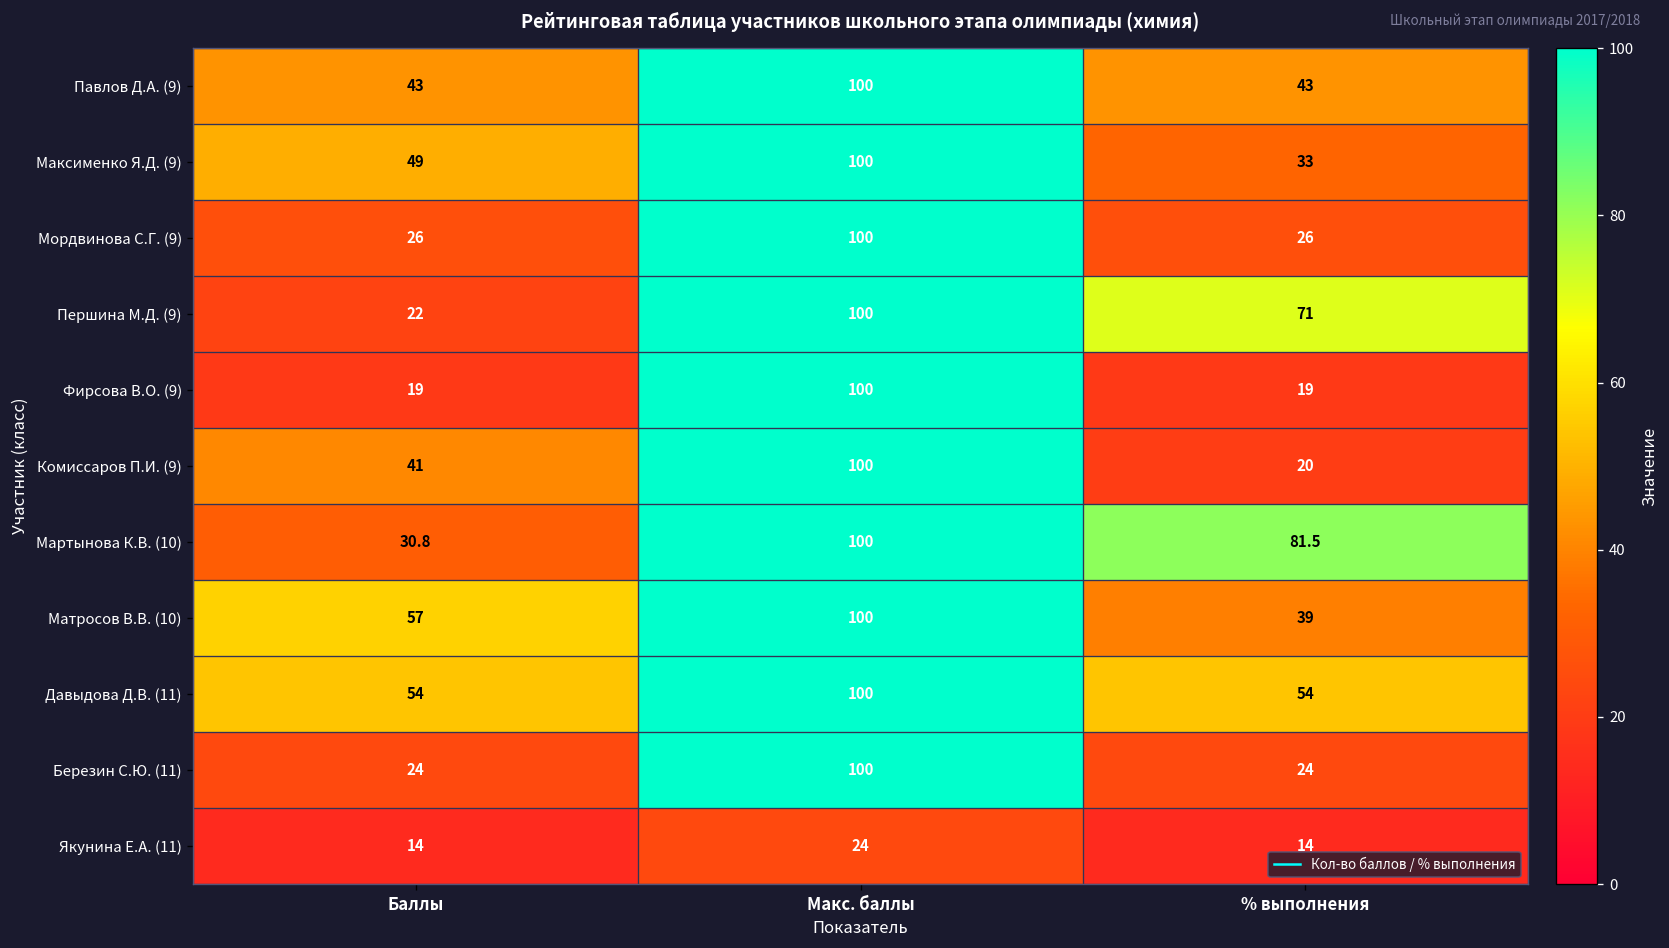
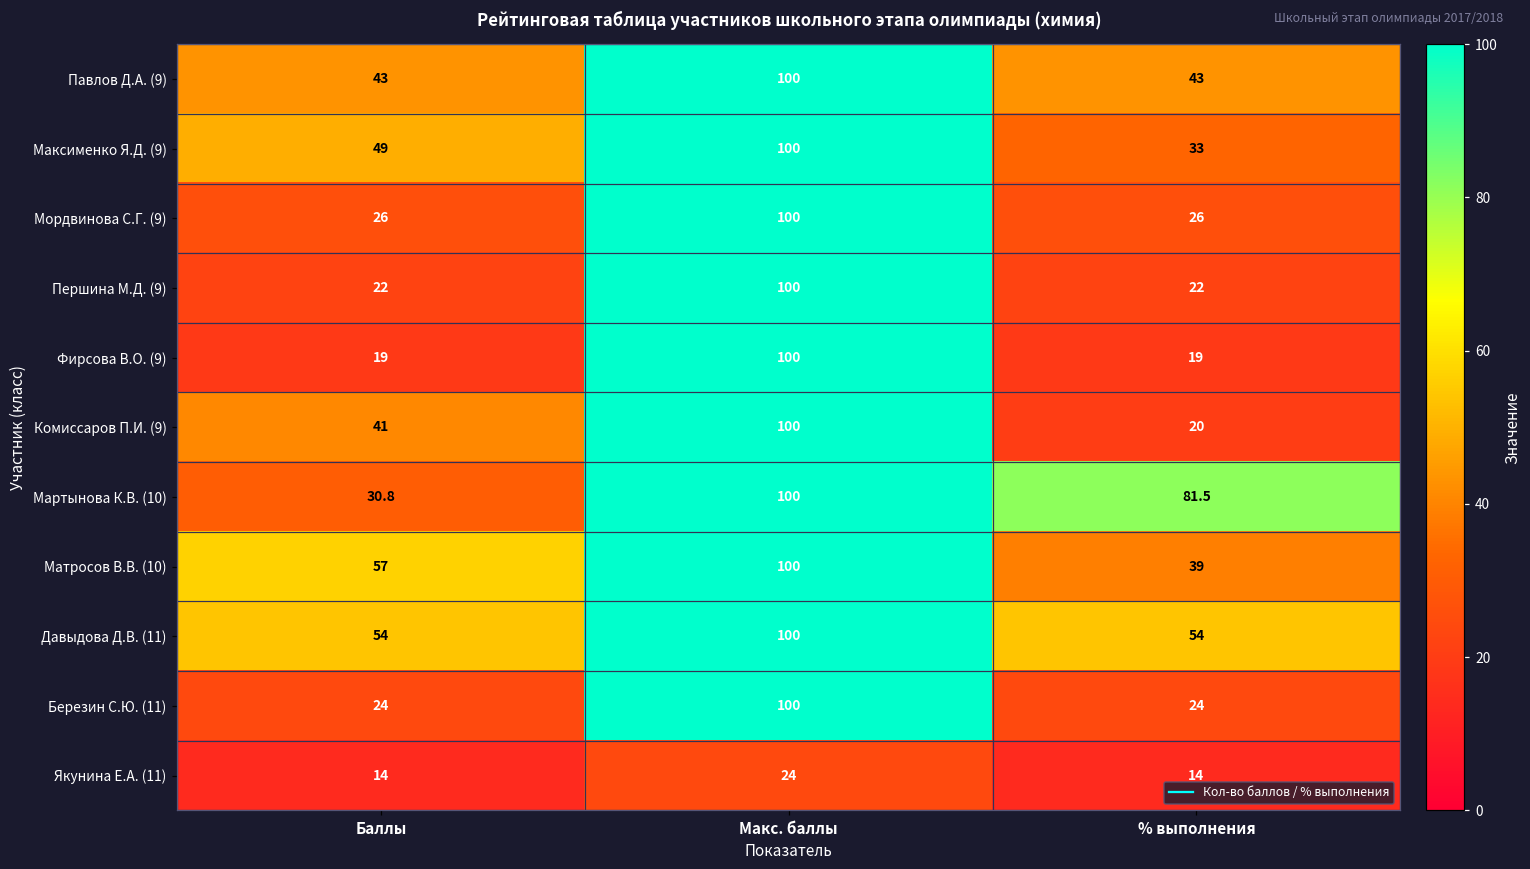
Першина М.Д. (9), % выполнения: 71 -> 22
